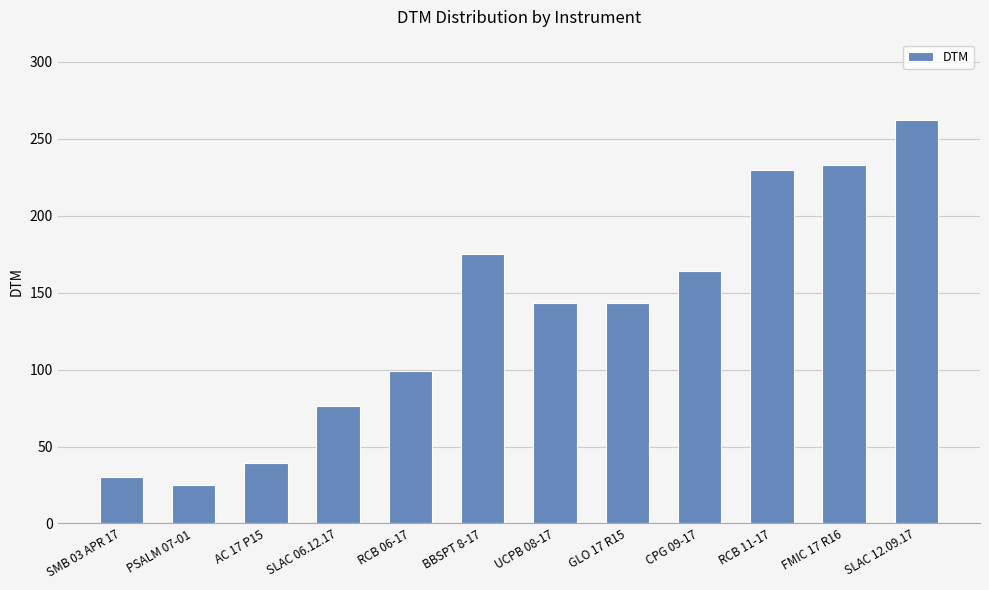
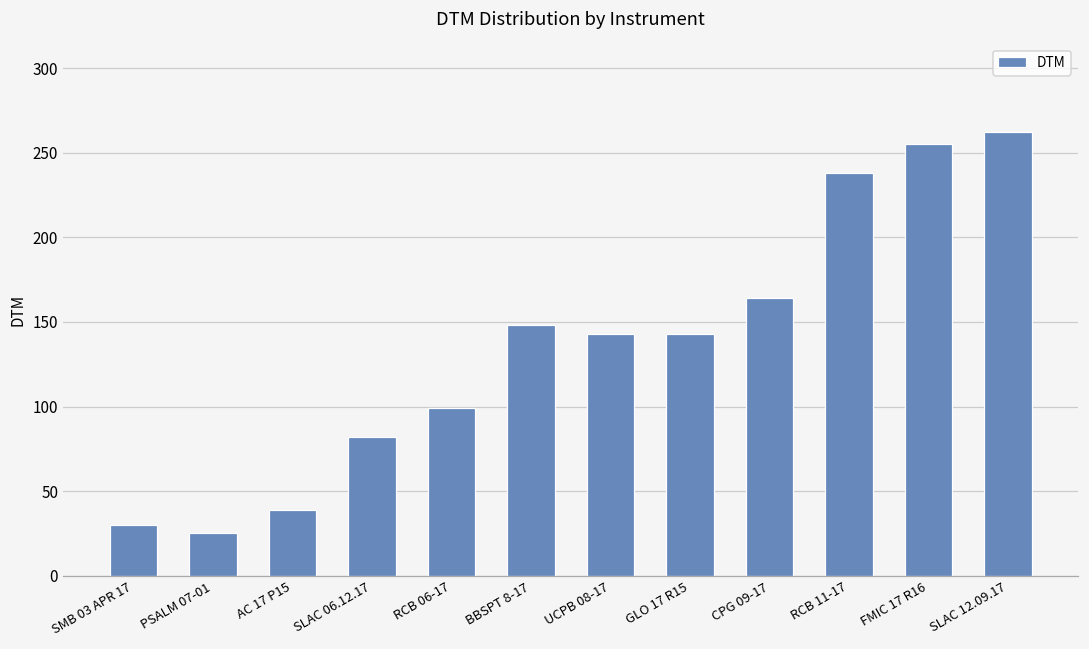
SLAC 06.12.17: 76 -> 82
BBSPT 8-17: 175 -> 148
RCB 11-17: 230 -> 238
FMIC 17 R16: 233 -> 255
